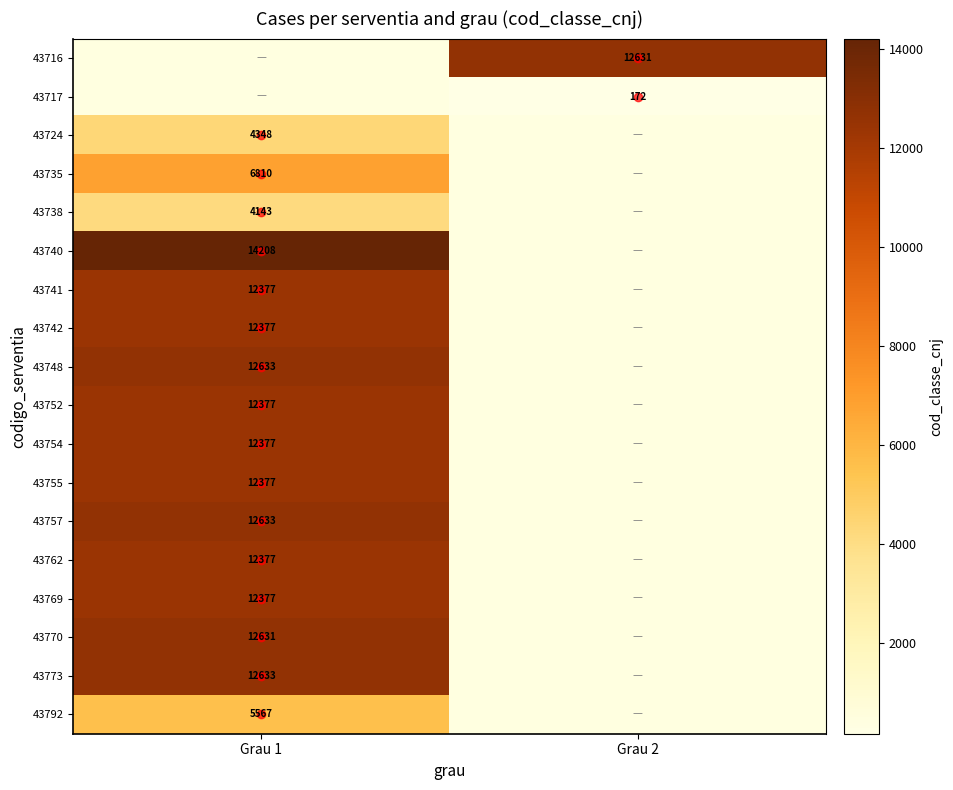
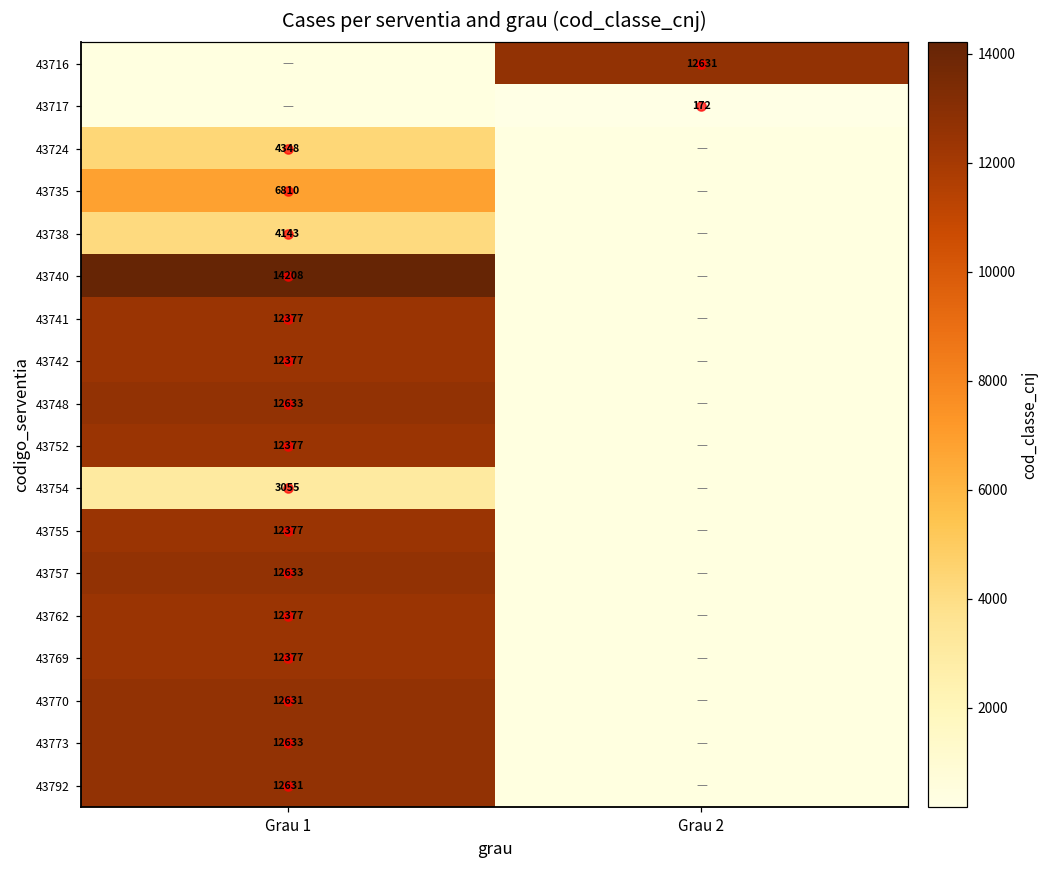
43754, Grau 1: 12377 -> 3055
43792, Grau 1: 5567 -> 12631
